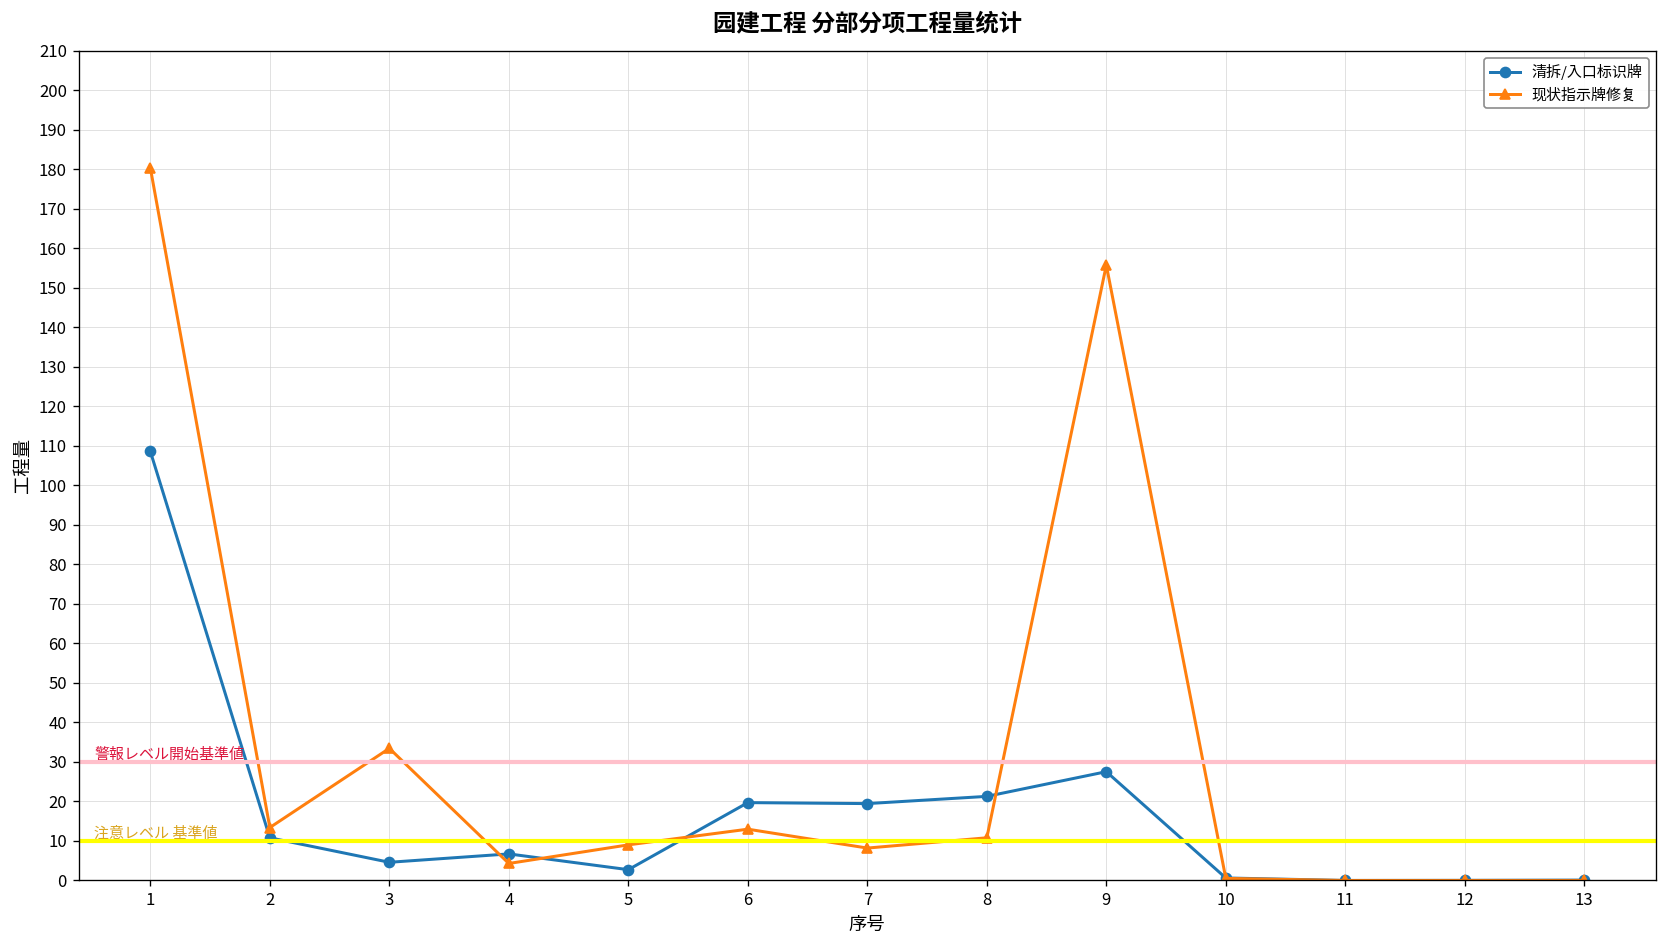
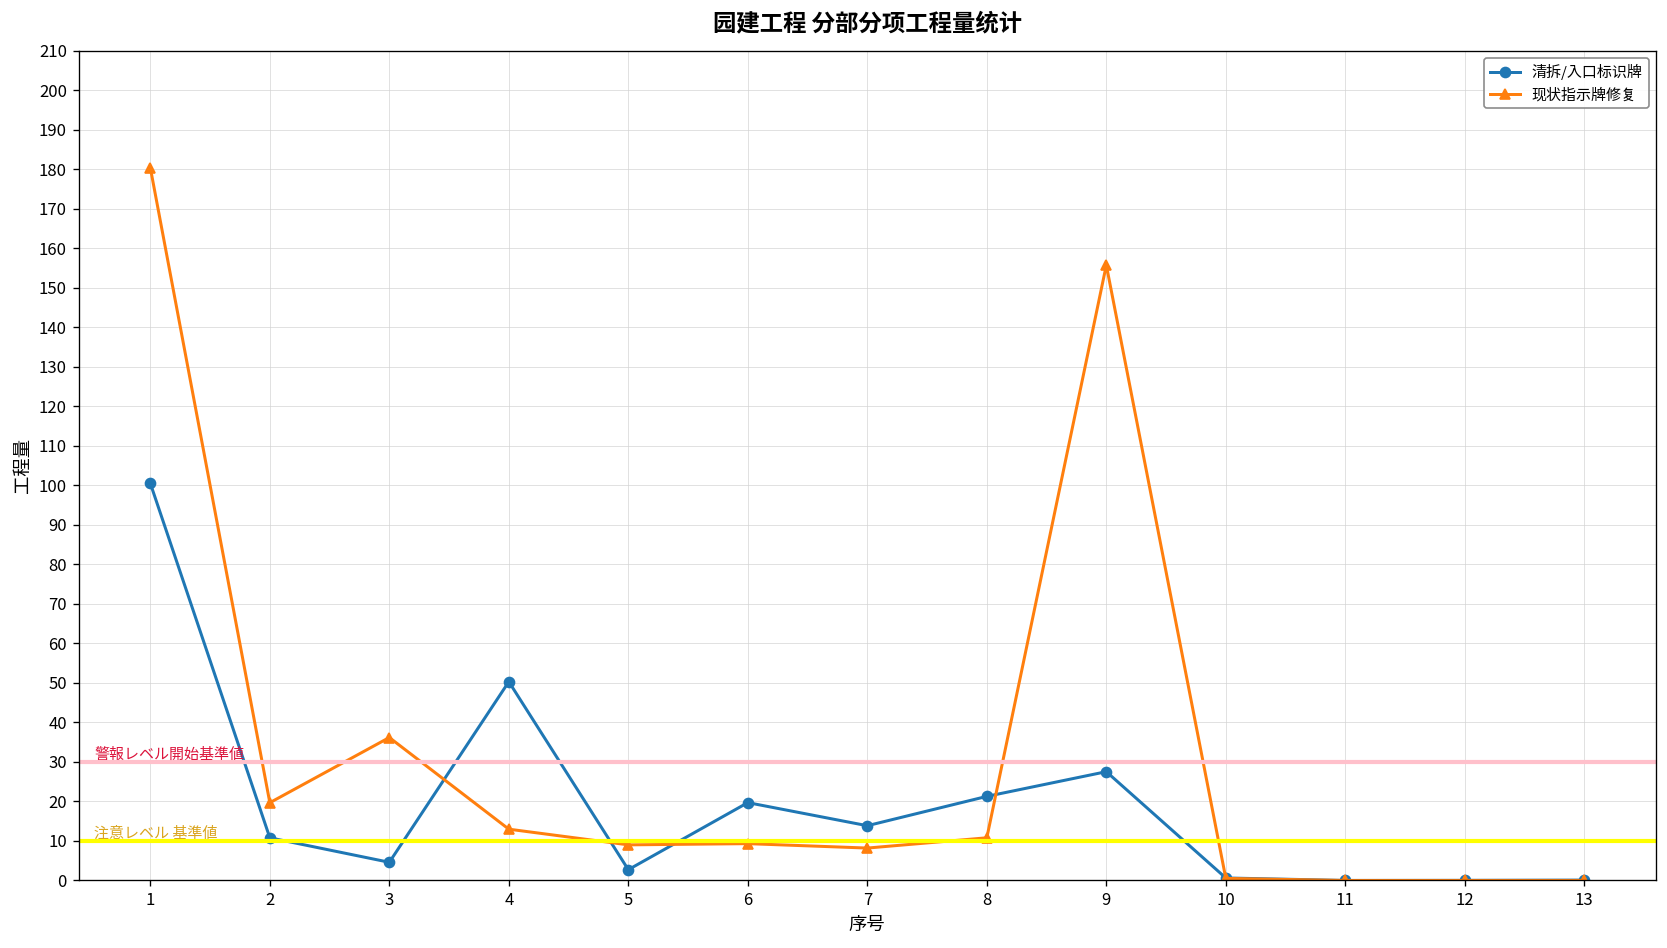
清拆/入口标识牌, 1: 109 -> 101
现状指示牌修复, 2: 13 -> 20
现状指示牌修复, 3: 33 -> 36
清拆/入口标识牌, 4: 7 -> 50
现状指示牌修复, 4: 4 -> 13
现状指示牌修复, 6: 13 -> 9
清拆/入口标识牌, 7: 19 -> 14
